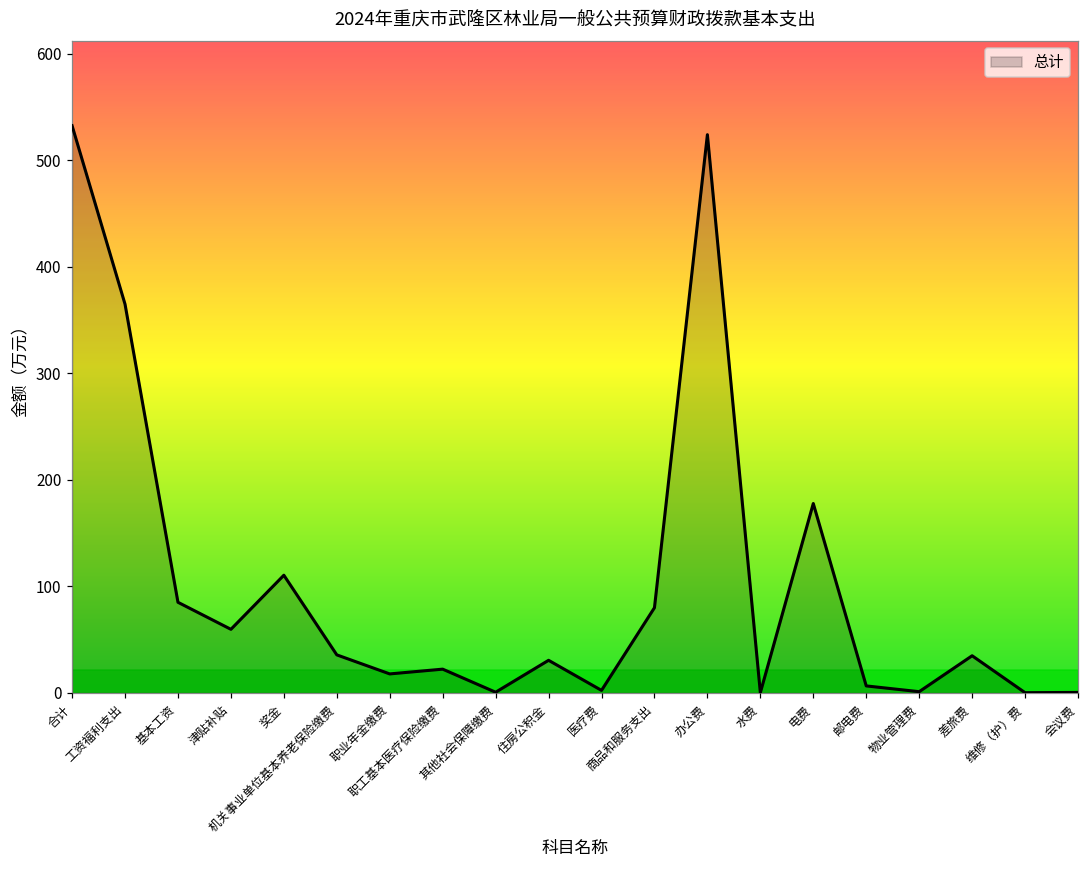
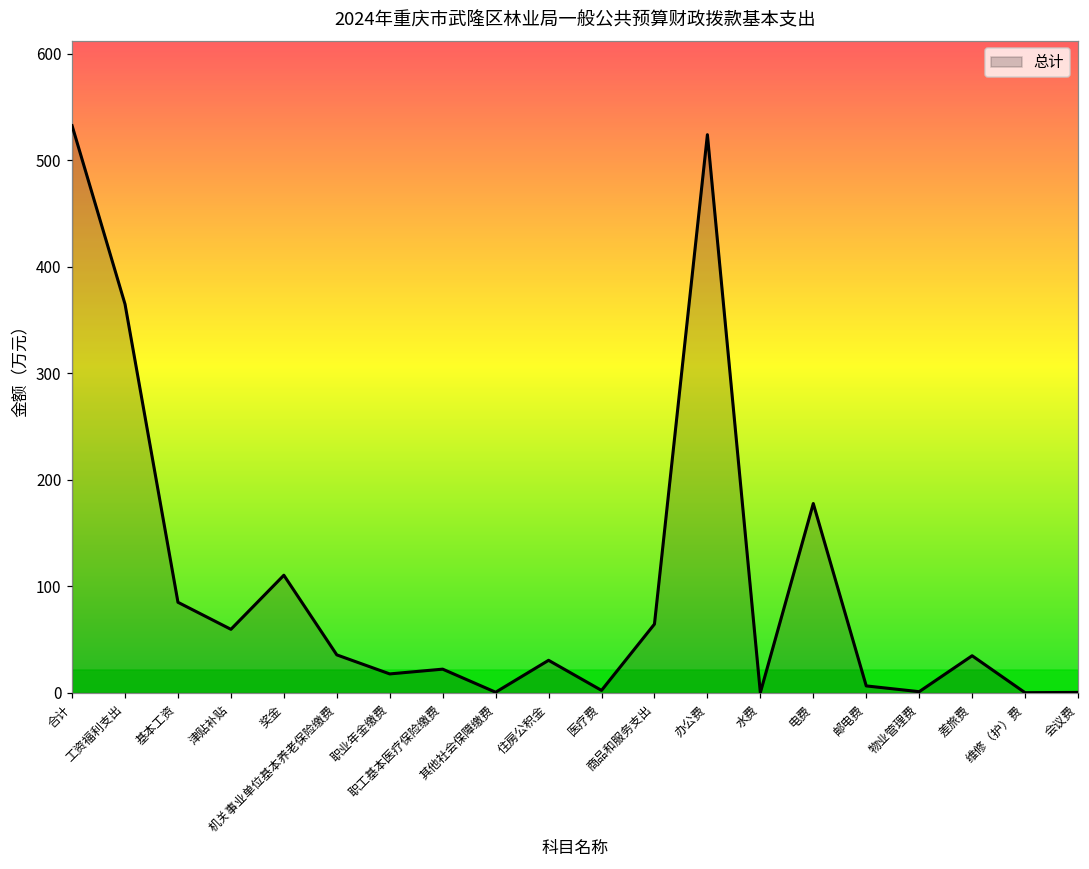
商品和服务支出: 80 -> 60
